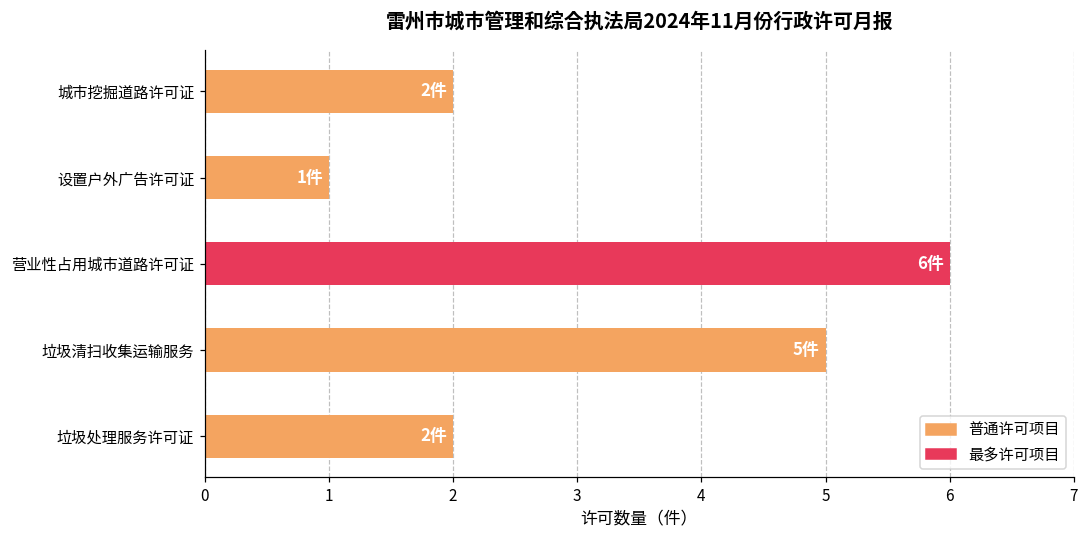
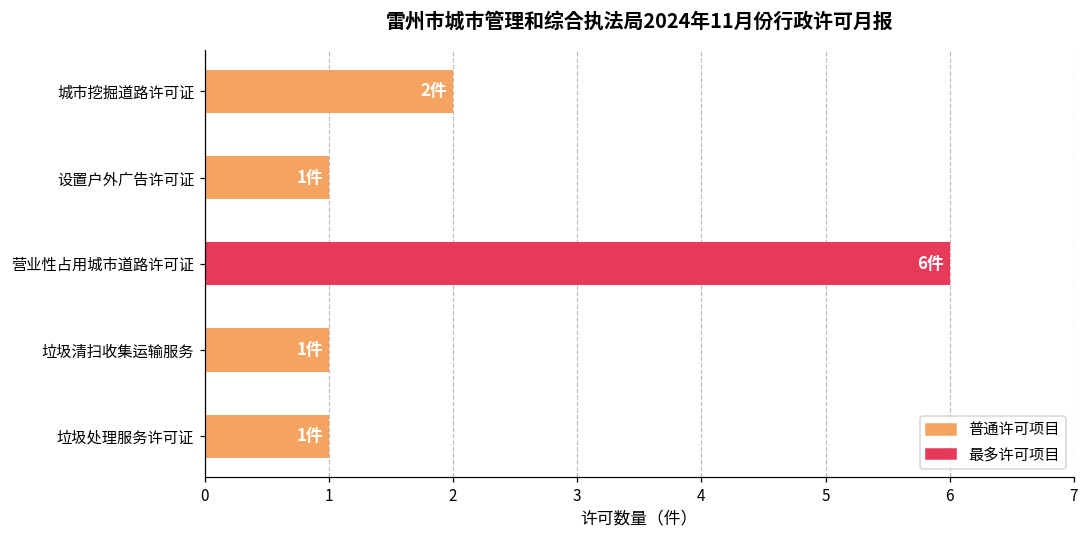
垃圾清扫收集运输服务: 5件 -> 1件
垃圾处理服务许可证: 2件 -> 1件
